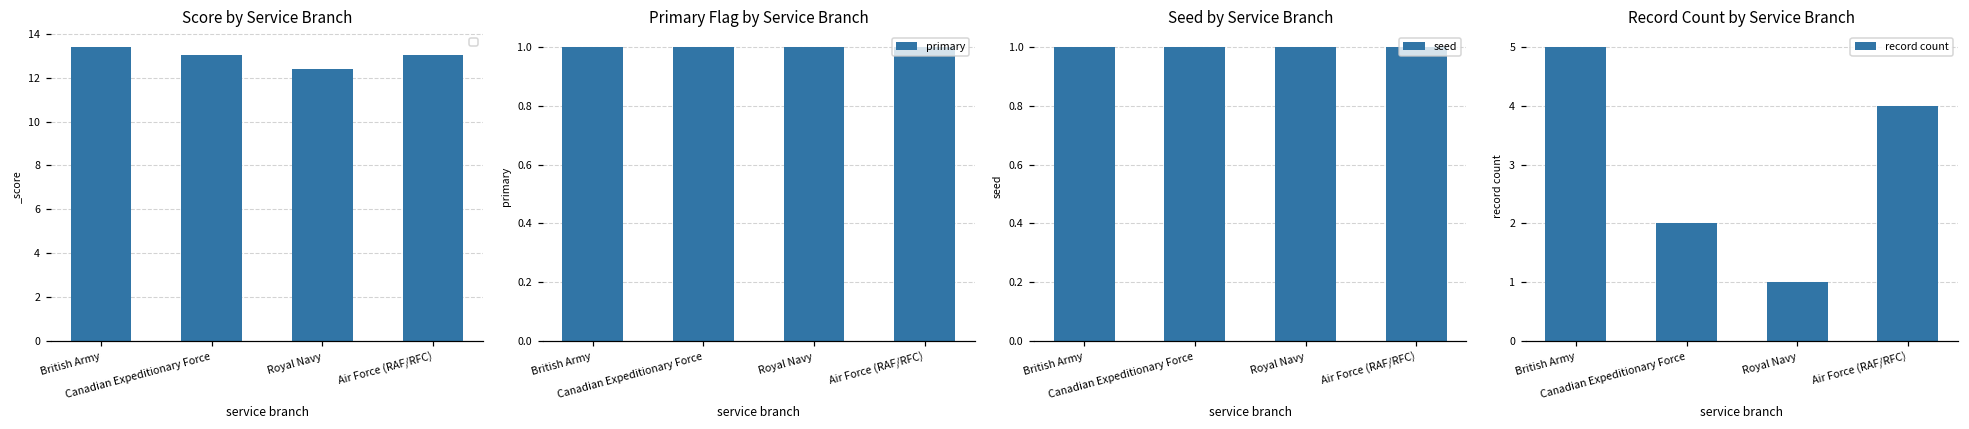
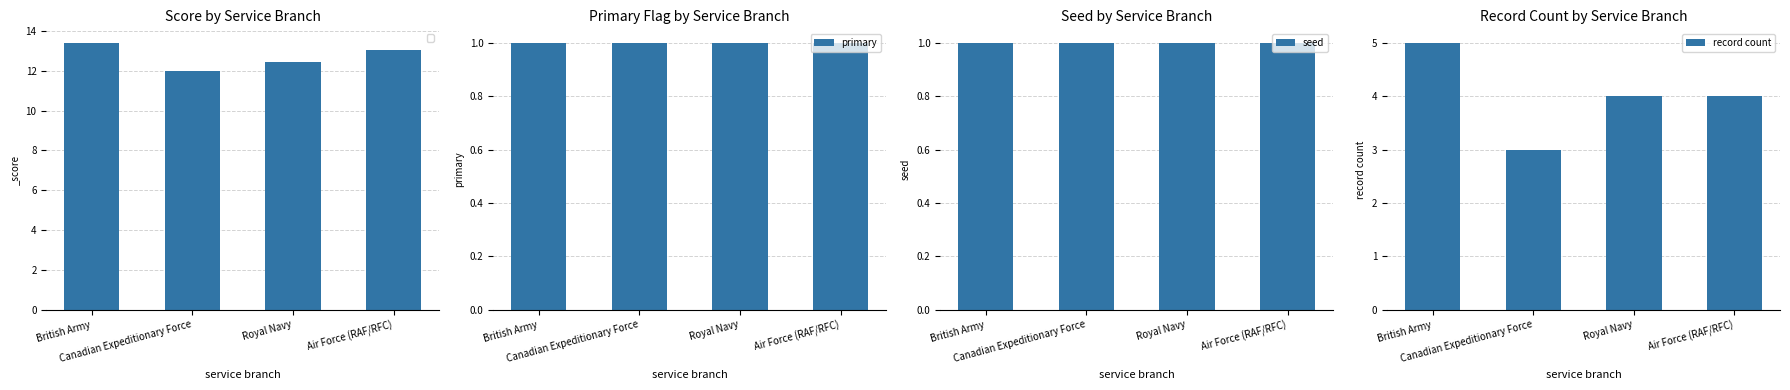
Score by Service Branch, Canadian Expeditionary Force: 13.0 -> 12.0
Record Count by Service Branch, Canadian Expeditionary Force: 2 -> 3
Record Count by Service Branch, Royal Navy: 1 -> 4
